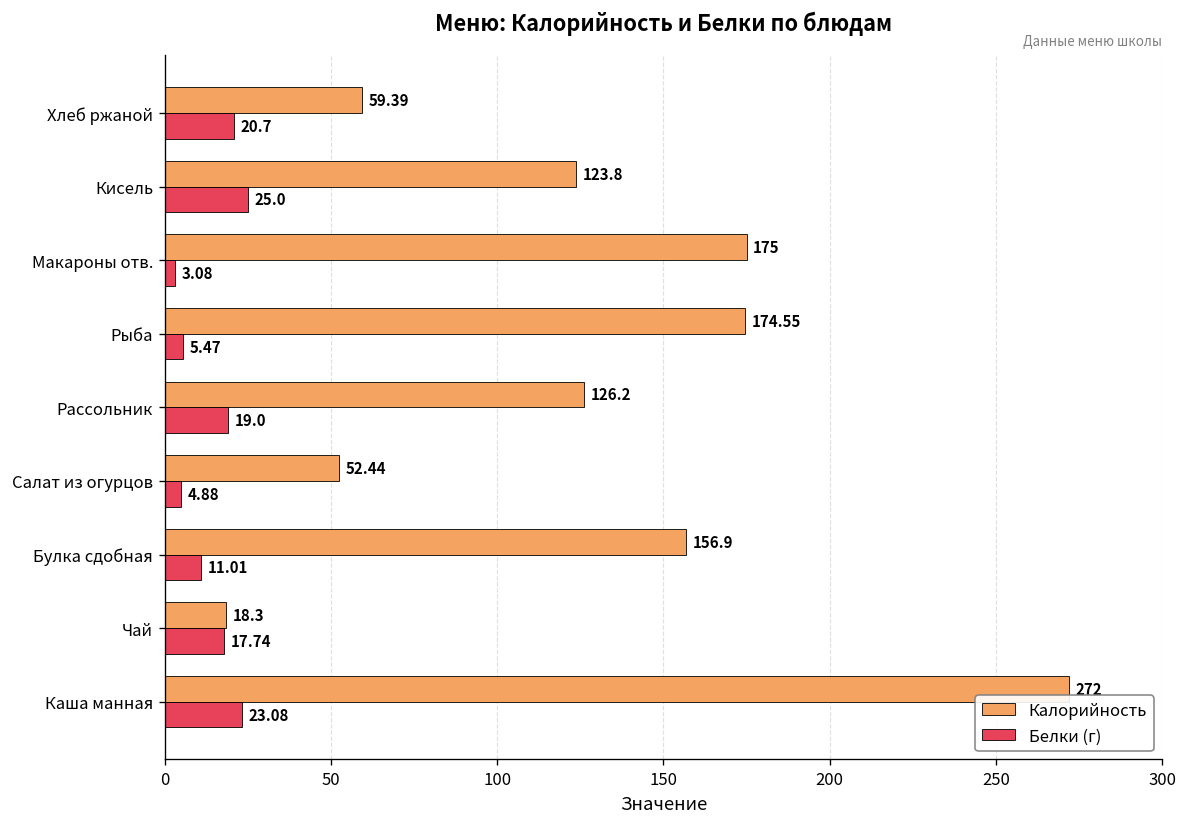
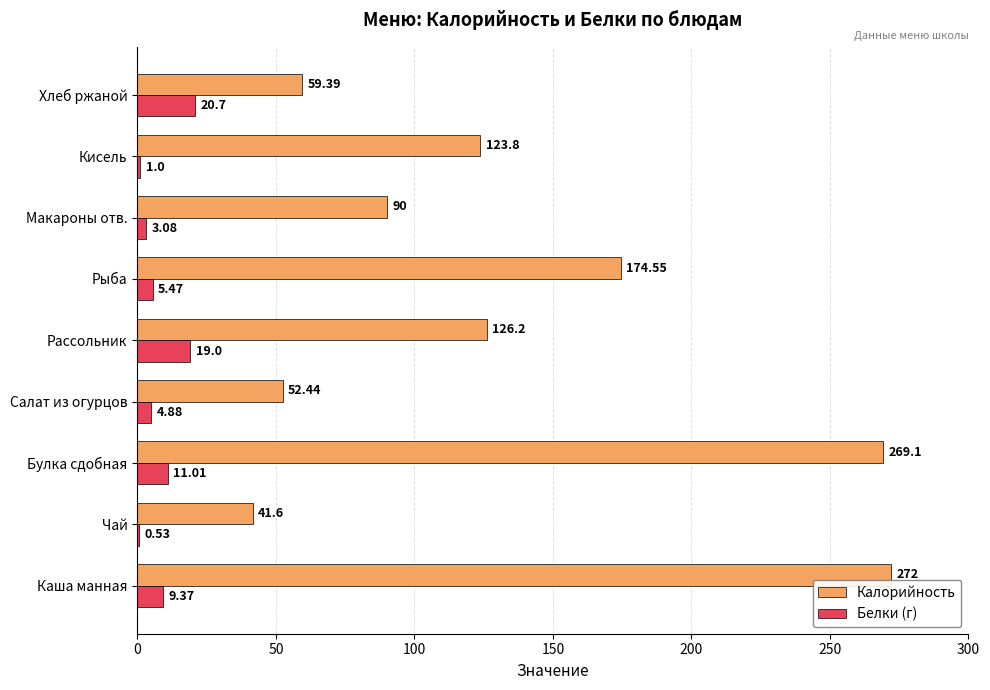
Белки (г), Кисель: 25.0 -> 1.0
Калорийность, Макароны отв.: 175 -> 90
Калорийность, Булка сдобная: 156.9 -> 269.1
Калорийность, Чай: 18.3 -> 41.6
Белки (г), Чай: 17.74 -> 0.53
Белки (г), Каша манная: 23.08 -> 9.37
